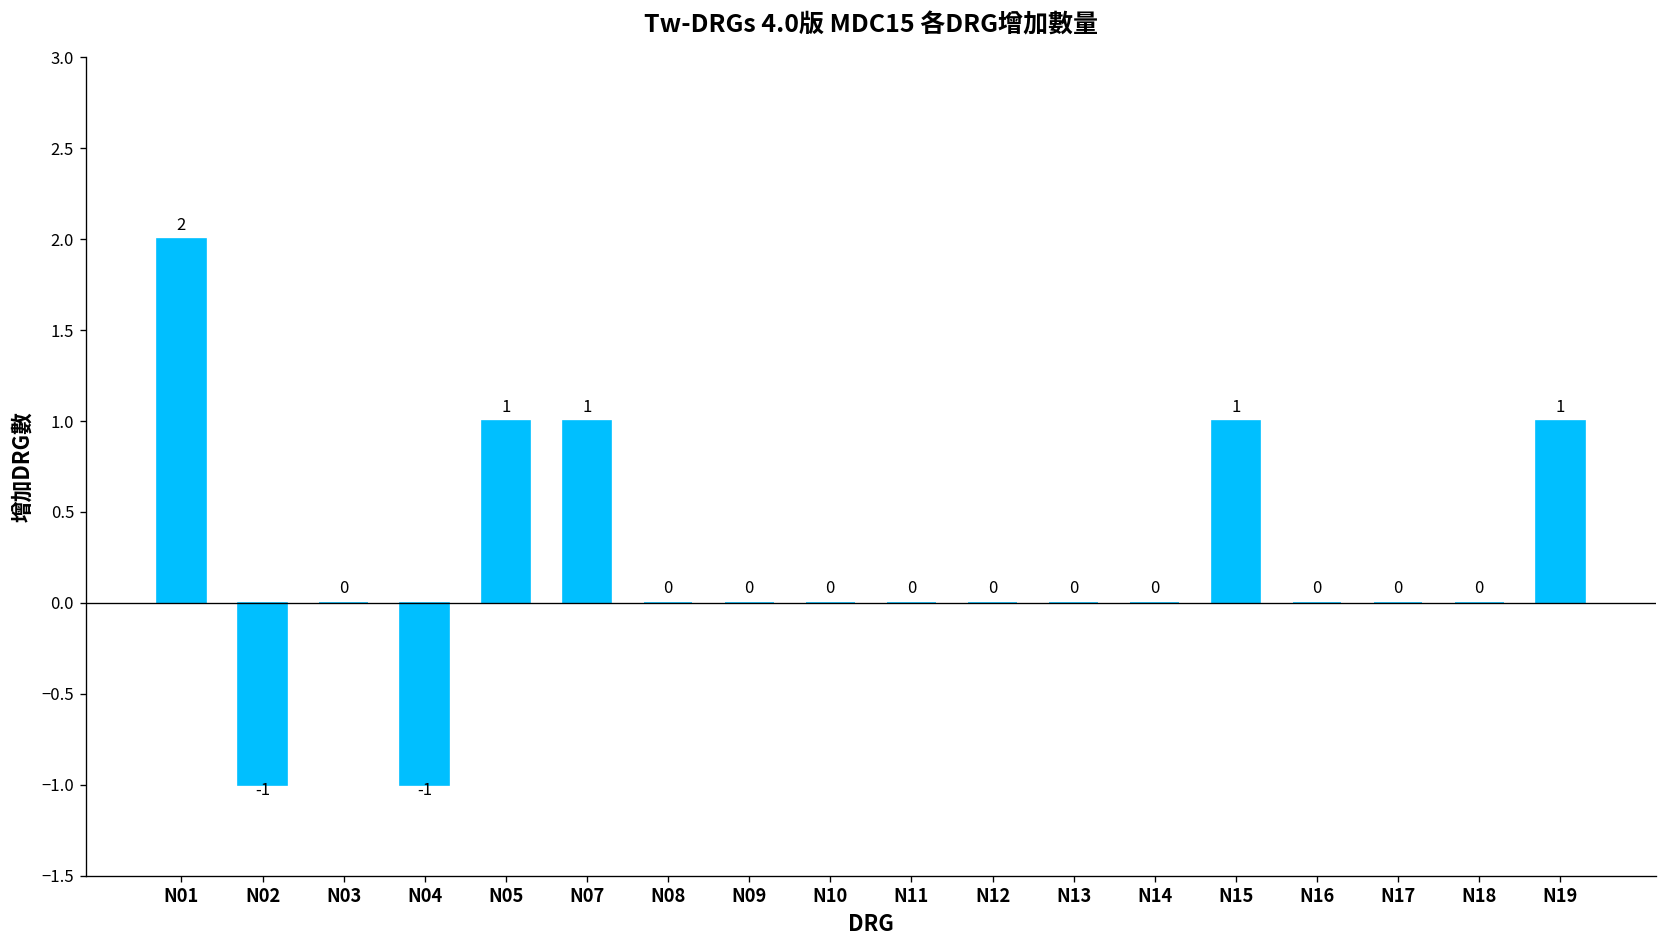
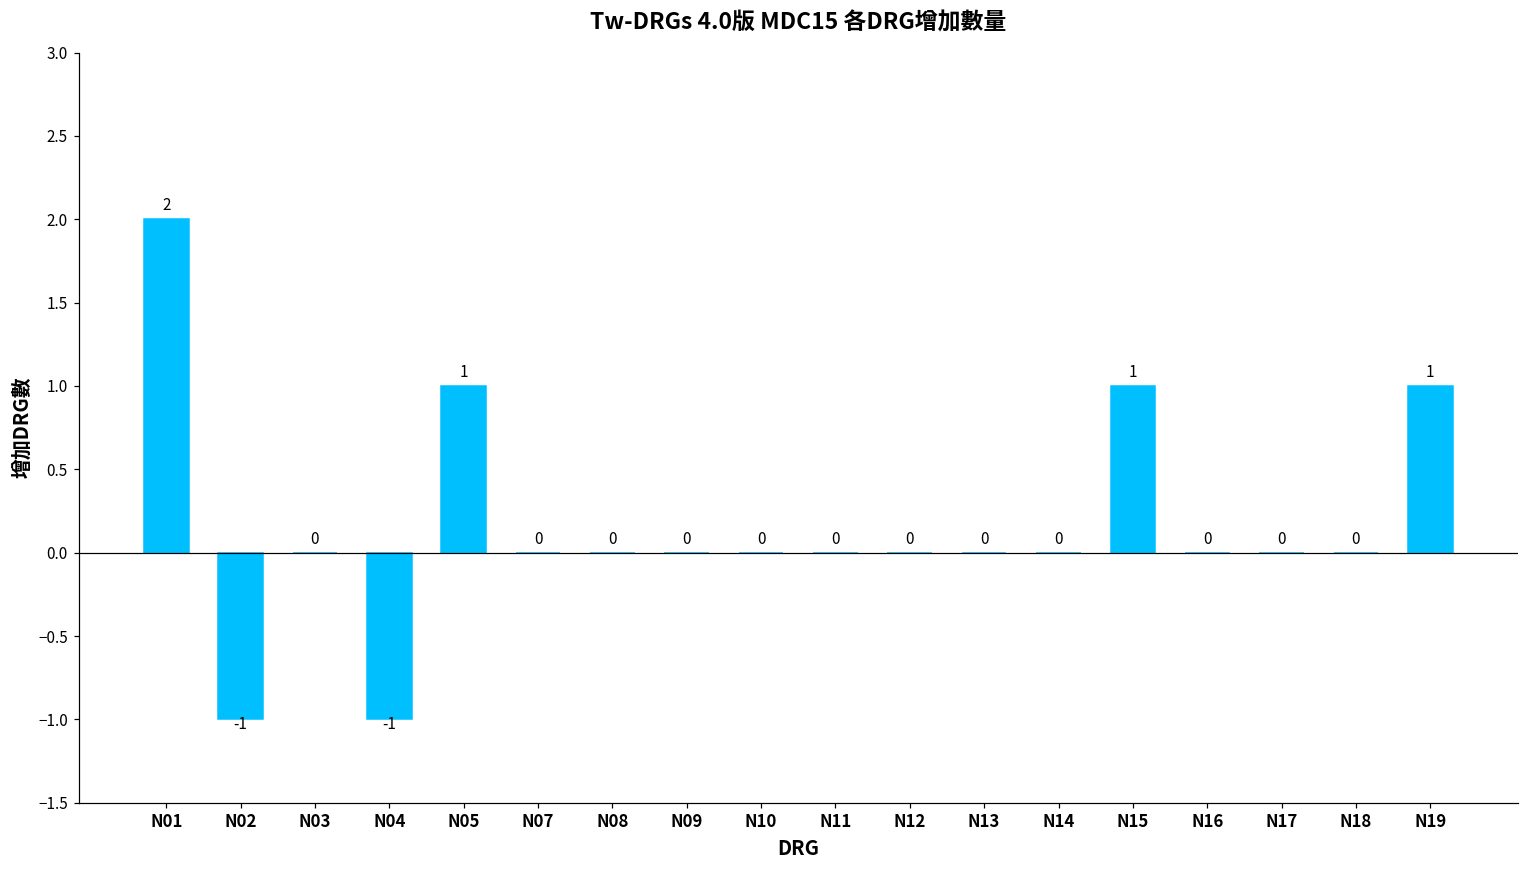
N07: 1 -> 0
